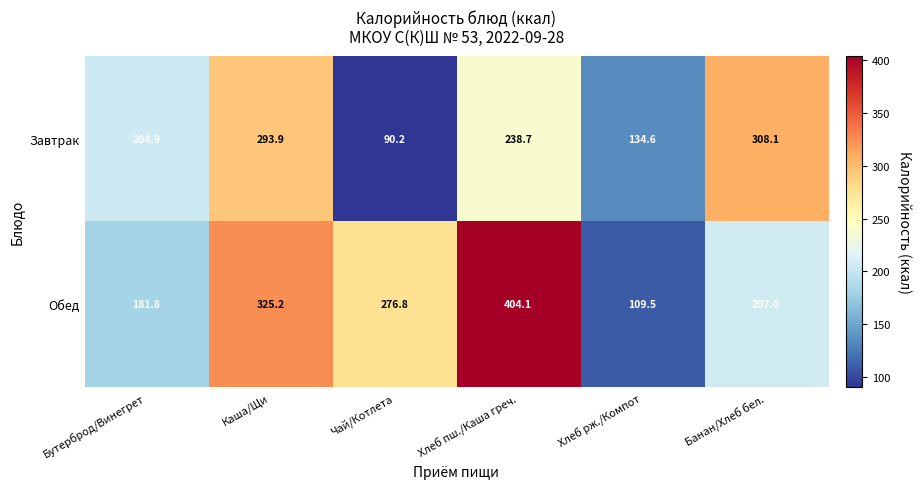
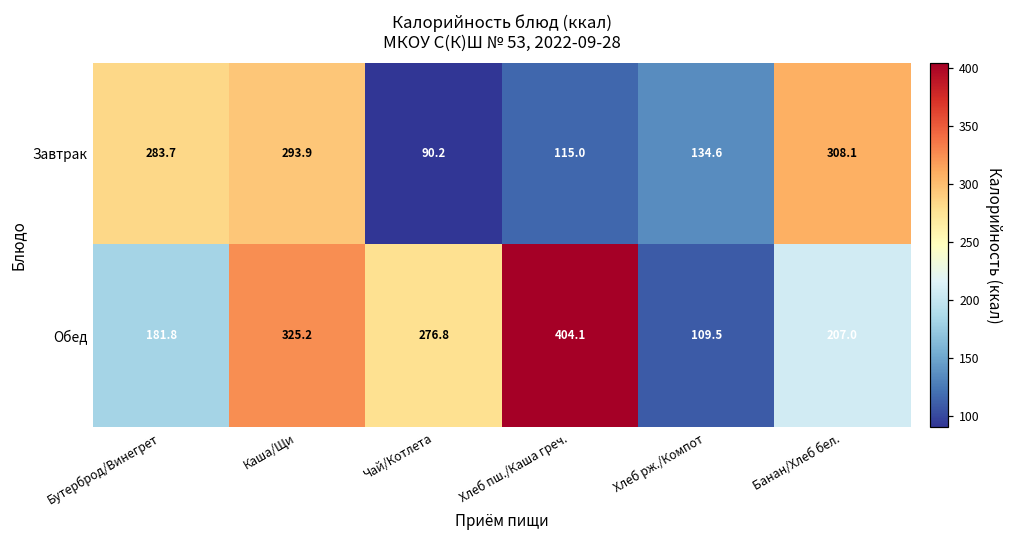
Завтрак, Бутерброд/Винегрет: 204.9 -> 283.7
Завтрак, Хлеб пш./Каша греч.: 238.7 -> 115.0
